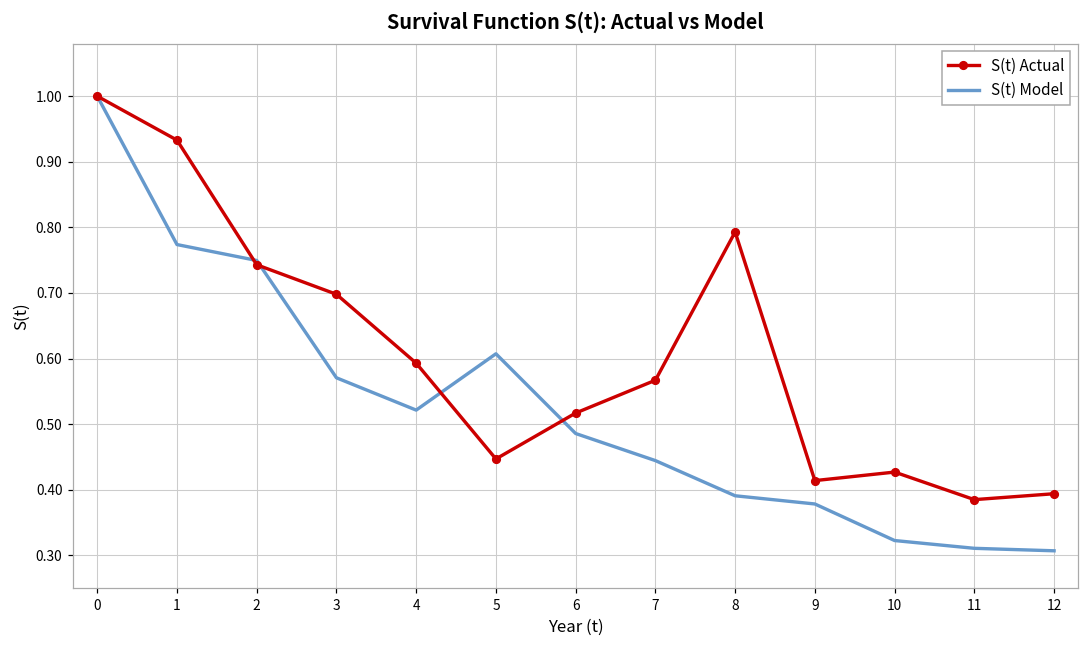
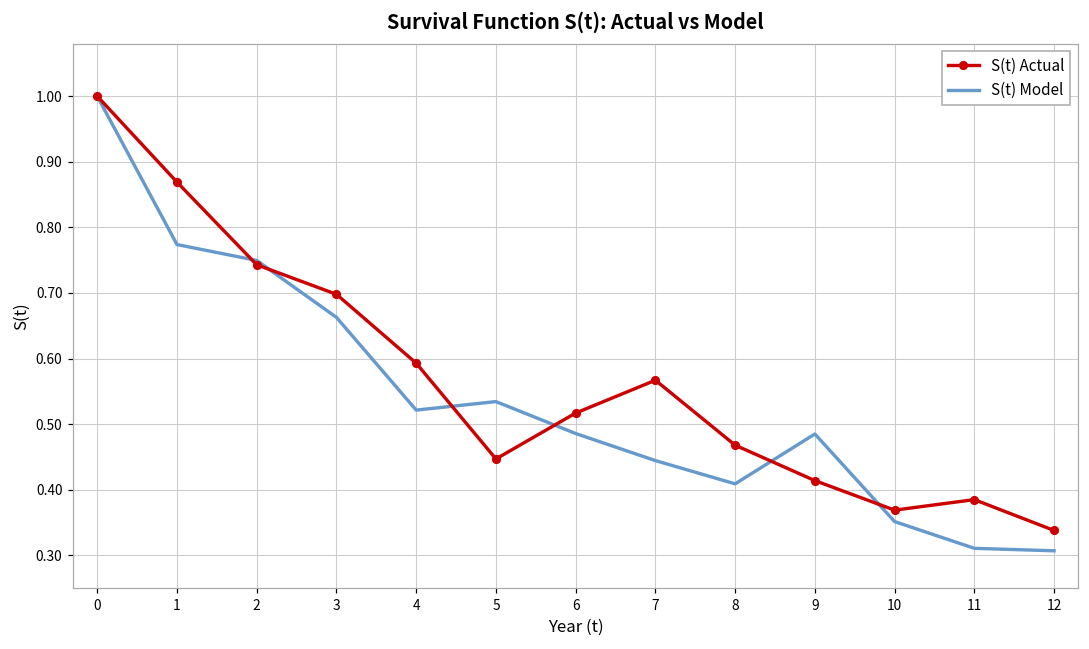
S(t) Actual, 1: 0.93 -> 0.87
S(t) Model, 3: 0.57 -> 0.66
S(t) Model, 5: 0.61 -> 0.53
S(t) Actual, 8: 0.79 -> 0.47
S(t) Model, 8: 0.39 -> 0.41
S(t) Model, 9: 0.38 -> 0.49
S(t) Actual, 10: 0.43 -> 0.37
S(t) Model, 10: 0.32 -> 0.35
S(t) Actual, 12: 0.39 -> 0.34
